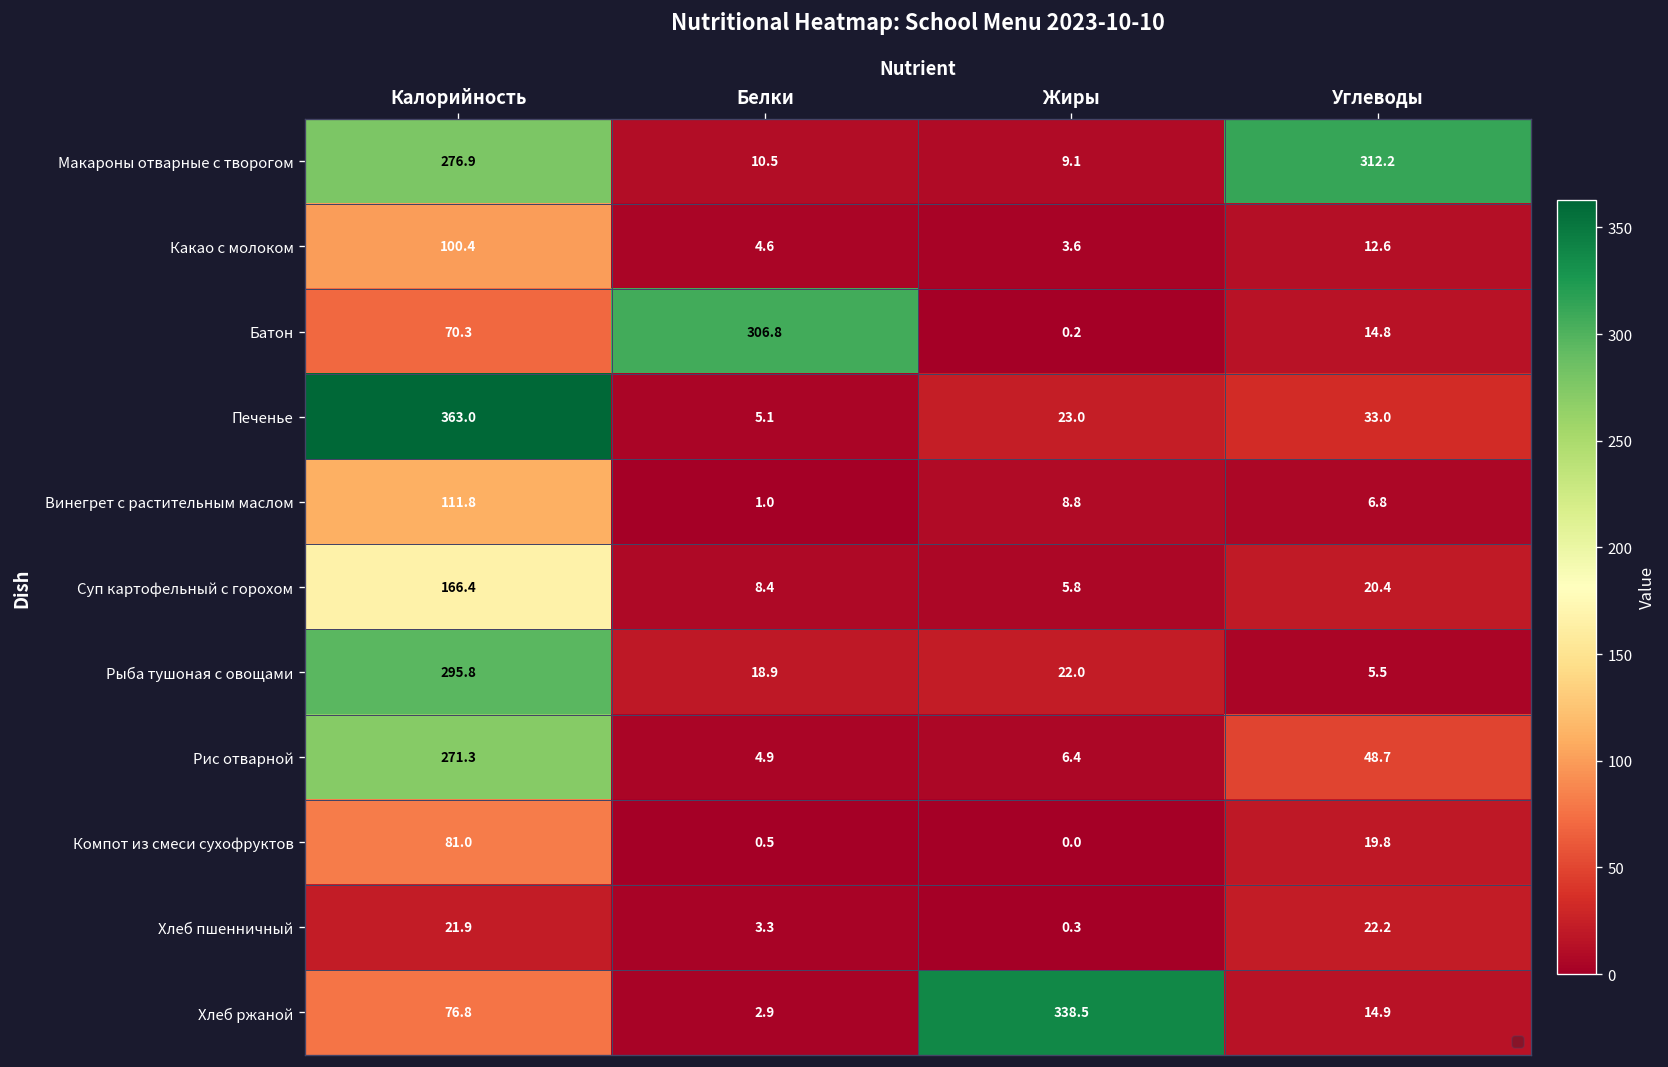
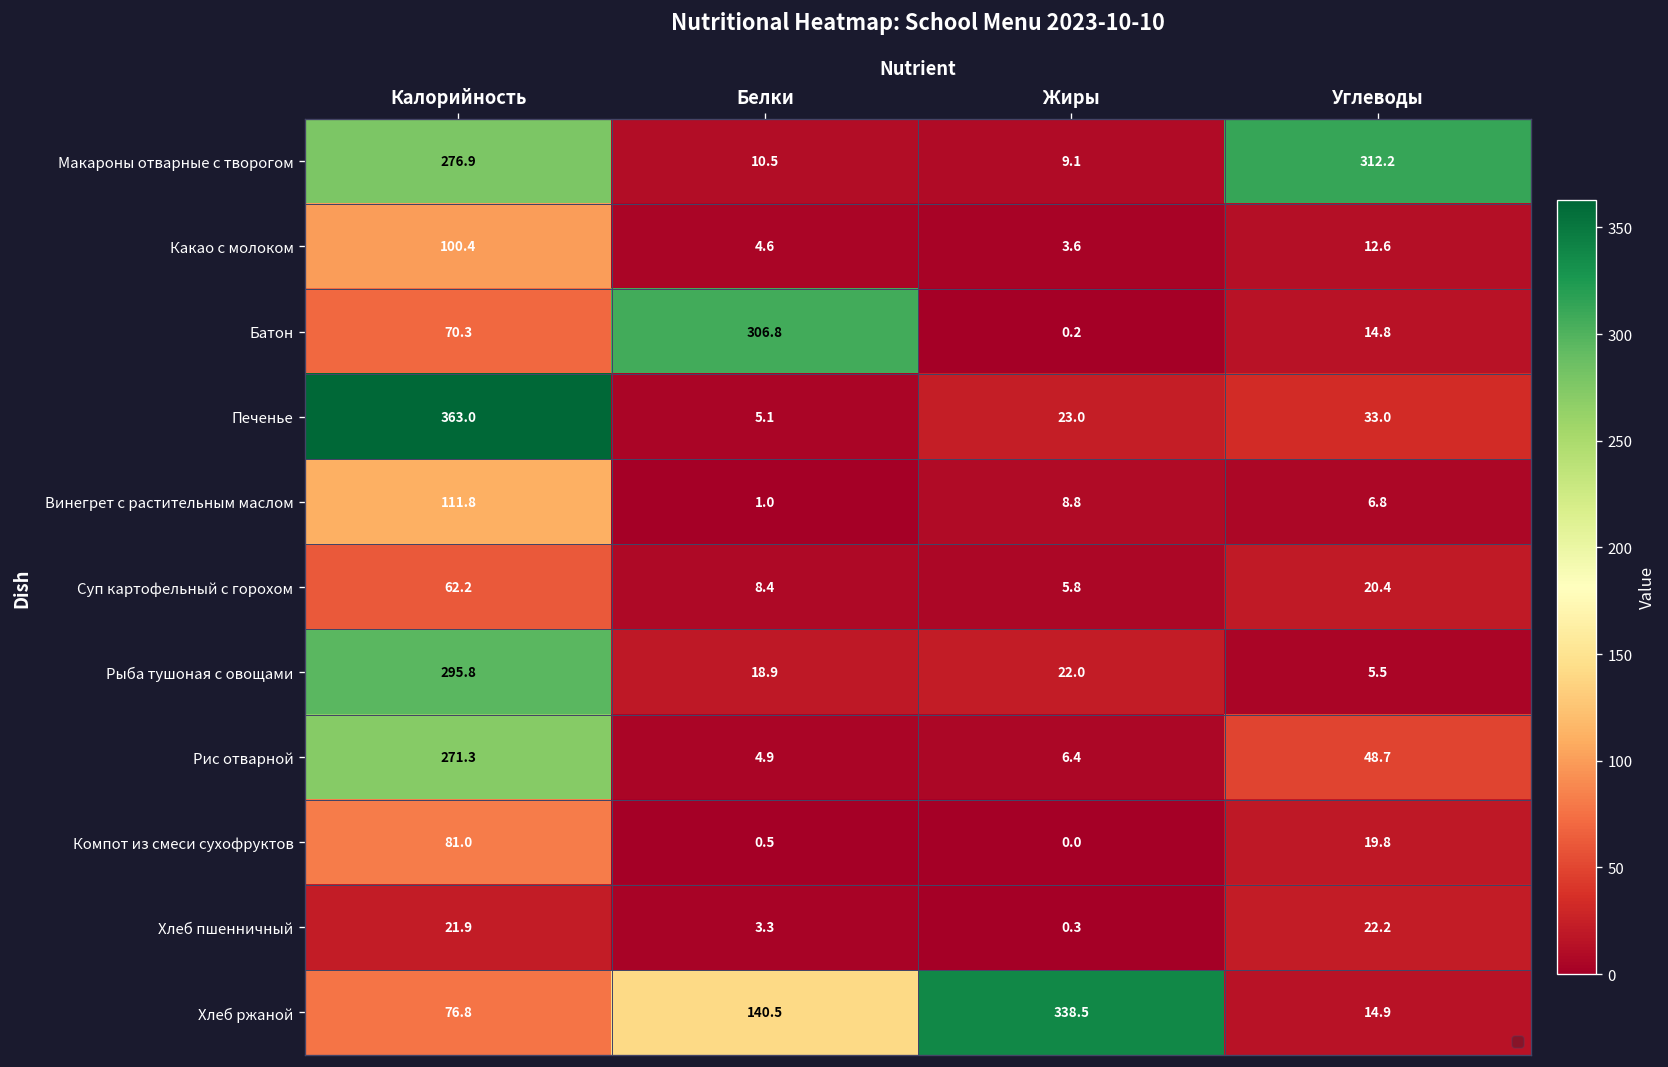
Суп картофельный с горохом, Калорийность: 166.4 -> 62.2
Хлеб ржаной, Белки: 2.9 -> 140.5
